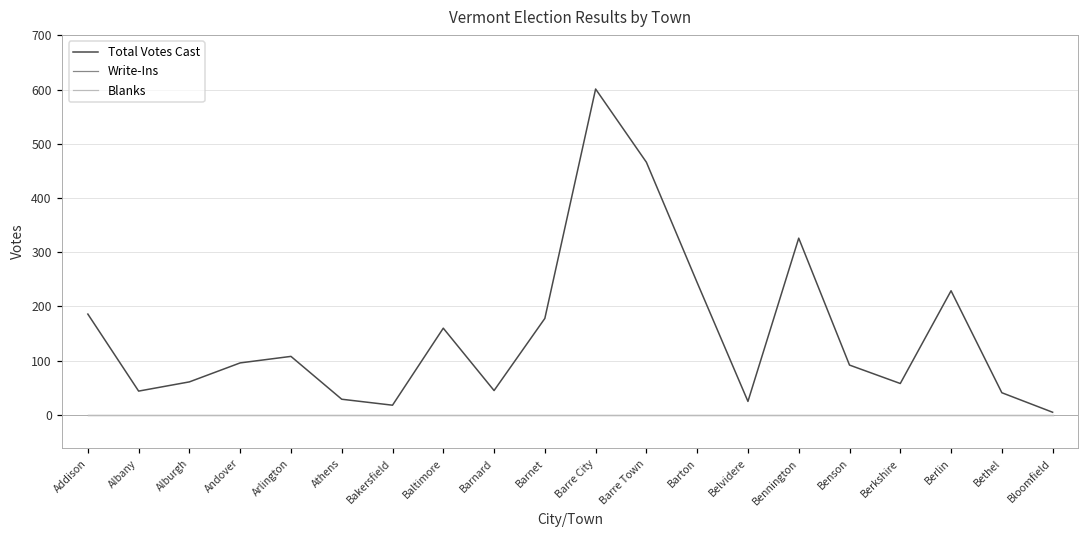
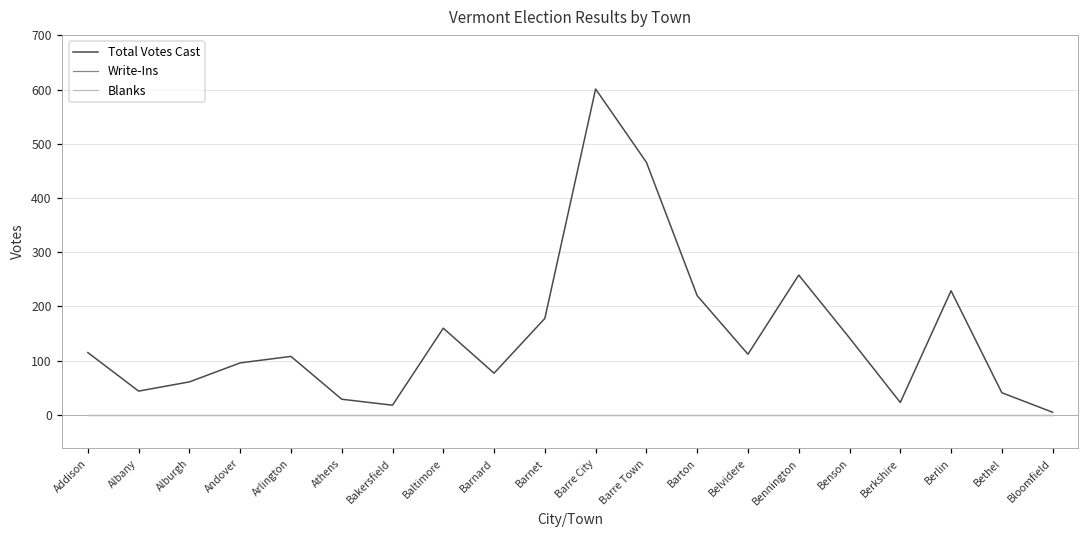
Total Votes Cast, Addison: 190 -> 120
Total Votes Cast, Barnard: 50 -> 80
Total Votes Cast, Barton: 240 -> 220
Total Votes Cast, Belvidere: 30 -> 110
Total Votes Cast, Bennington: 330 -> 260
Total Votes Cast, Benson: 90 -> 140
Total Votes Cast, Berkshire: 60 -> 20
